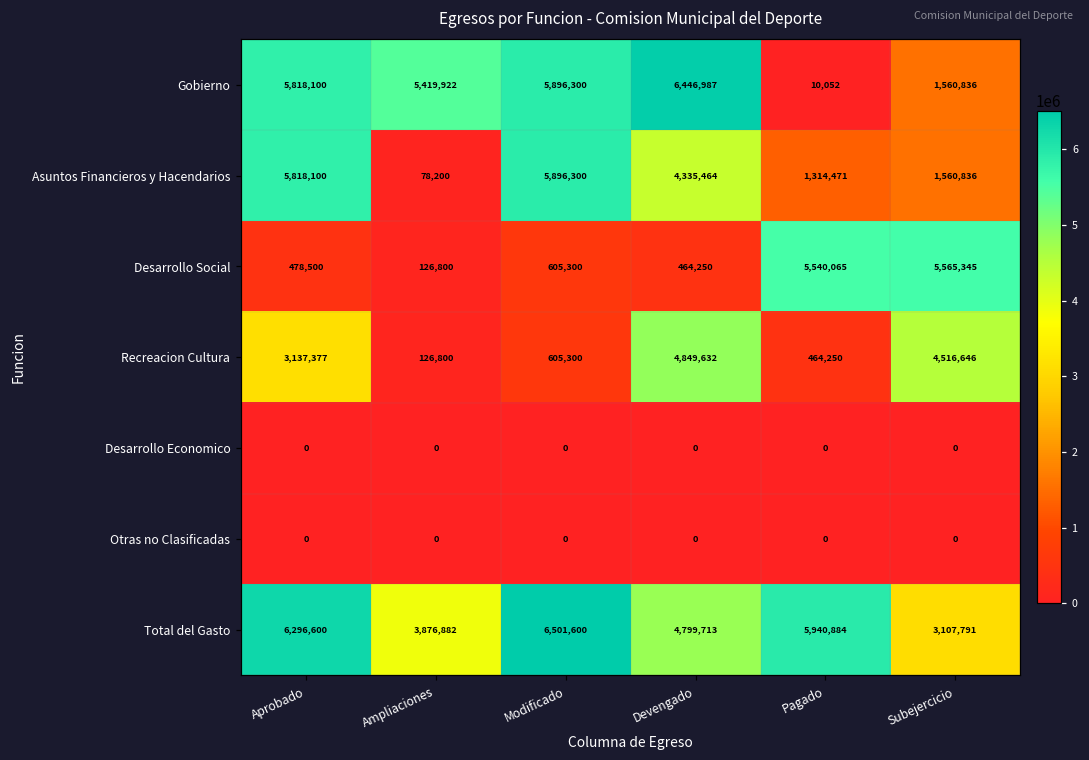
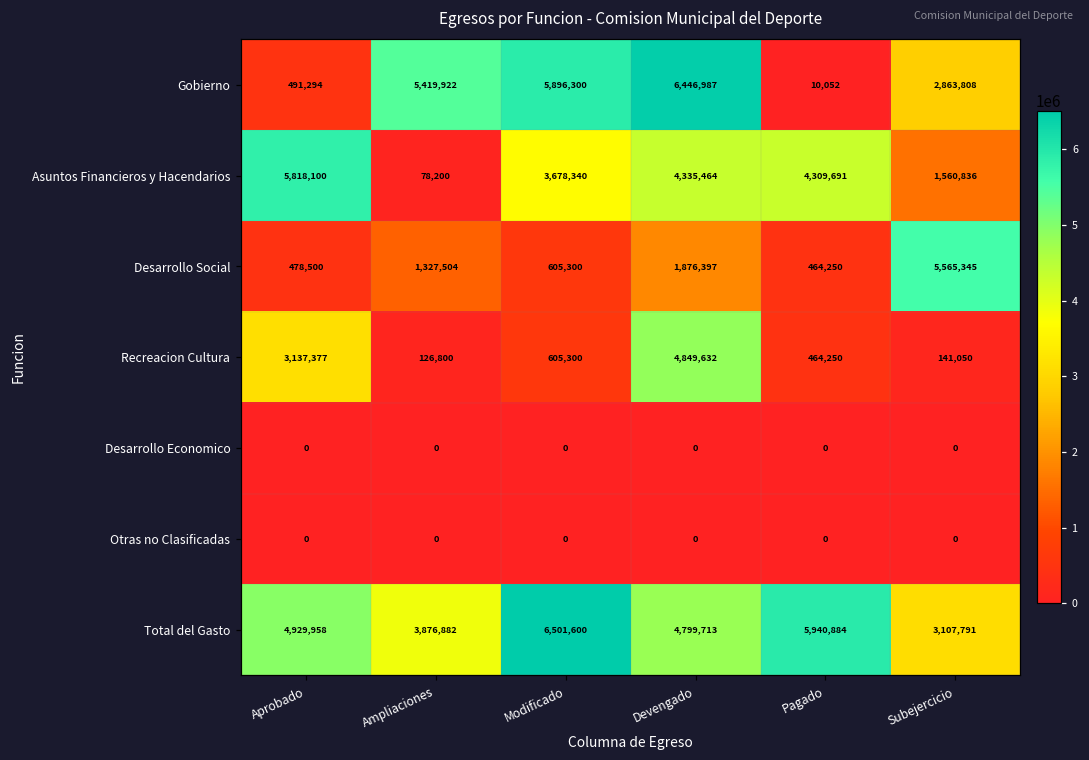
Gobierno, Aprobado: 5,818,100 -> 491,294
Gobierno, Subejercicio: 1,560,836 -> 2,863,808
Asuntos Financieros y Hacendarios, Modificado: 5,896,300 -> 3,678,340
Asuntos Financieros y Hacendarios, Pagado: 1,314,471 -> 4,309,691
Desarrollo Social, Ampliaciones: 126,800 -> 1,327,504
Desarrollo Social, Devengado: 464,250 -> 1,876,397
Desarrollo Social, Pagado: 5,540,065 -> 464,250
Recreacion Cultura, Subejercicio: 4,516,646 -> 141,050
Total del Gasto, Aprobado: 6,296,600 -> 4,929,958
